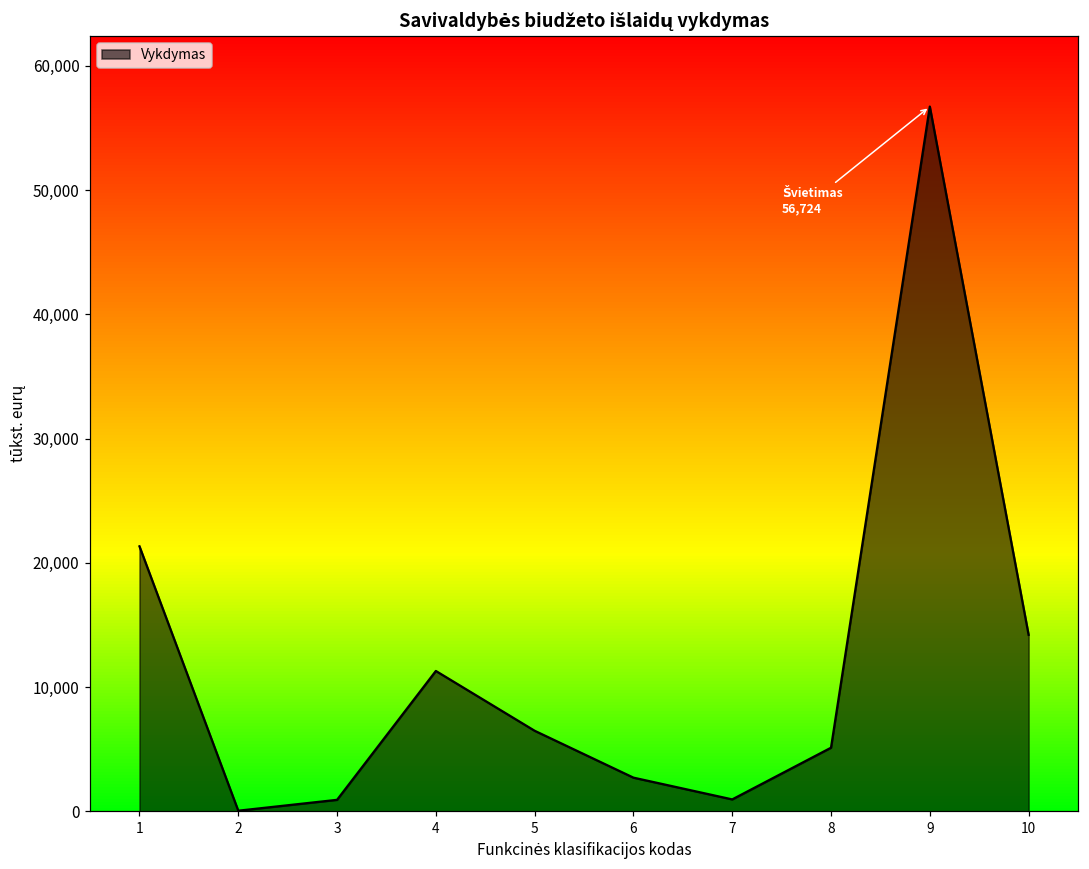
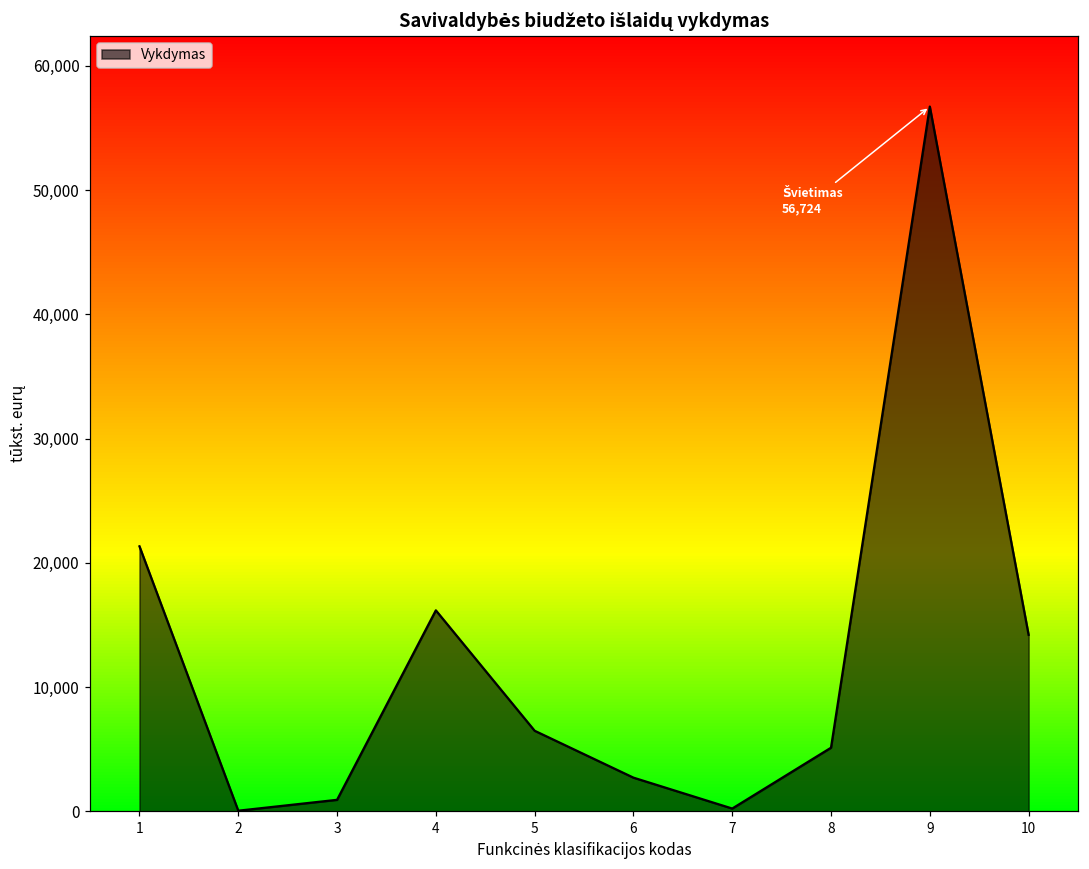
4: 11,300 -> 16,200
7: 1,000 -> 200
